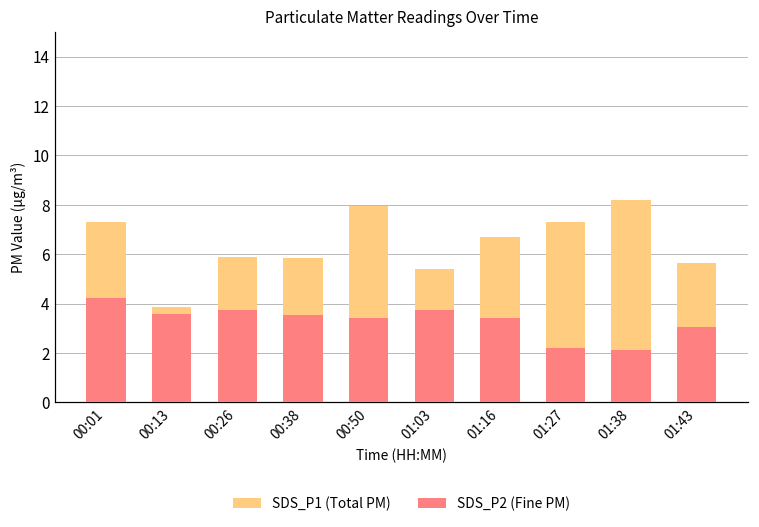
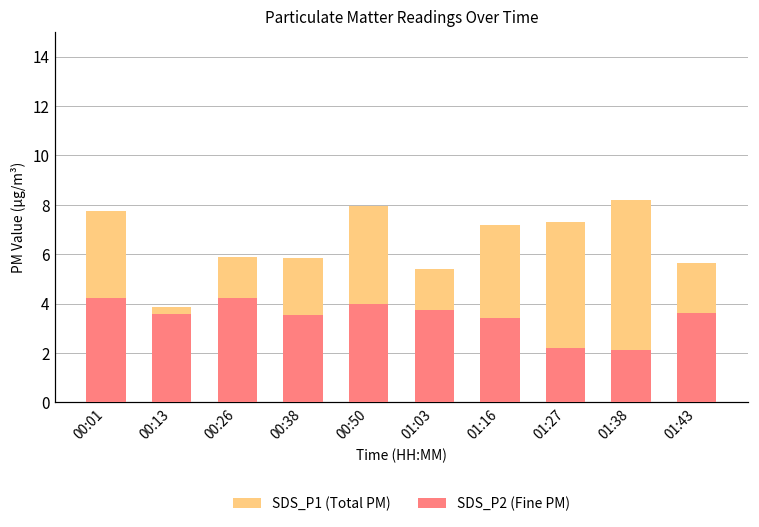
SDS_P1 (Total PM), 00:01: 7.3 -> 7.7
SDS_P2 (Fine PM), 00:26: 3.8 -> 4.2
SDS_P2 (Fine PM), 00:50: 3.4 -> 4.0
SDS_P1 (Total PM), 01:16: 6.7 -> 7.2
SDS_P2 (Fine PM), 01:43: 3.1 -> 3.6
